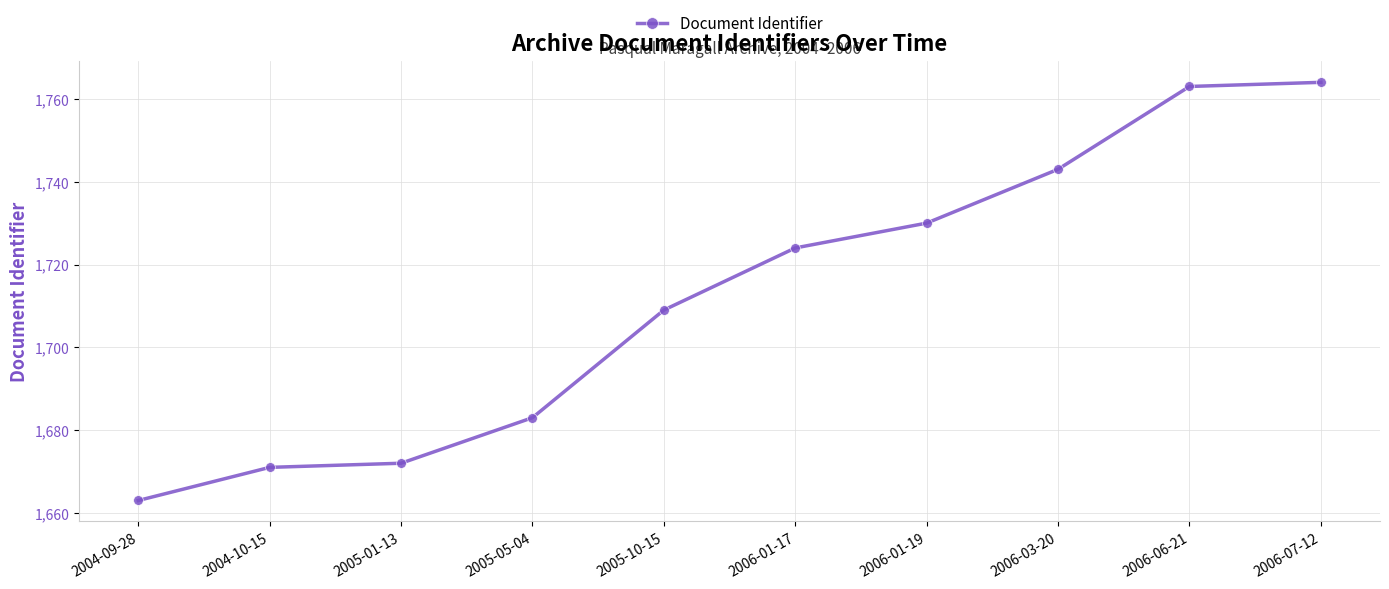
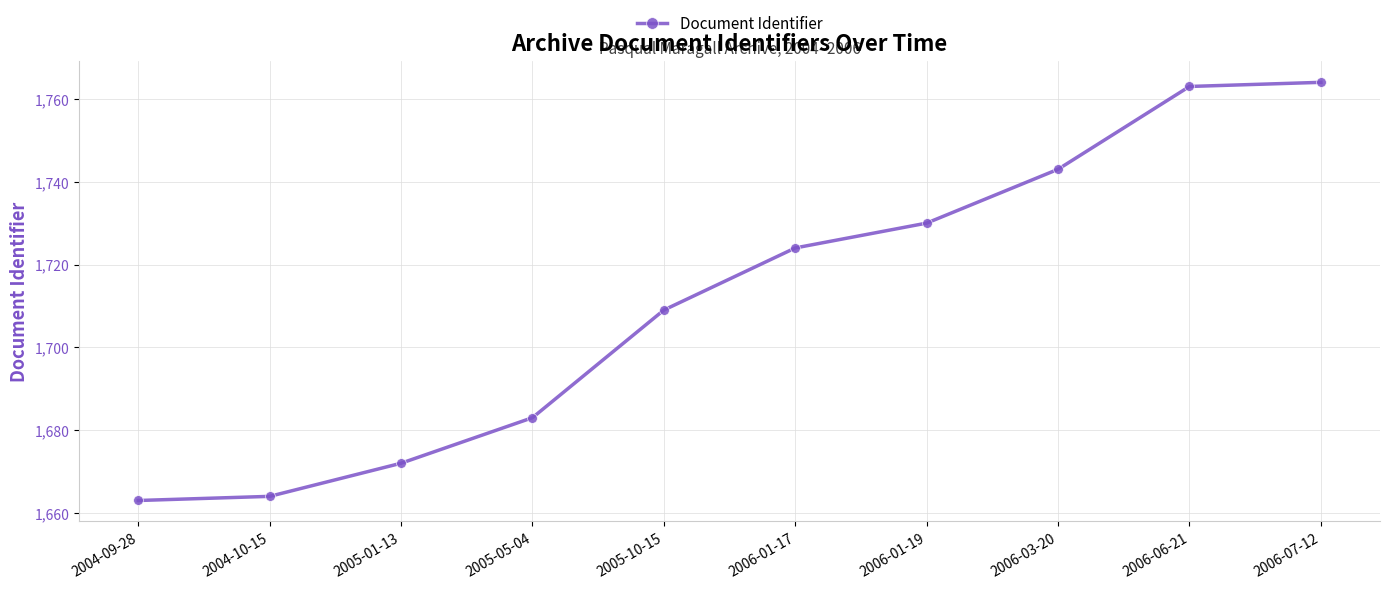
2004-10-15: 1,671 -> 1,664
